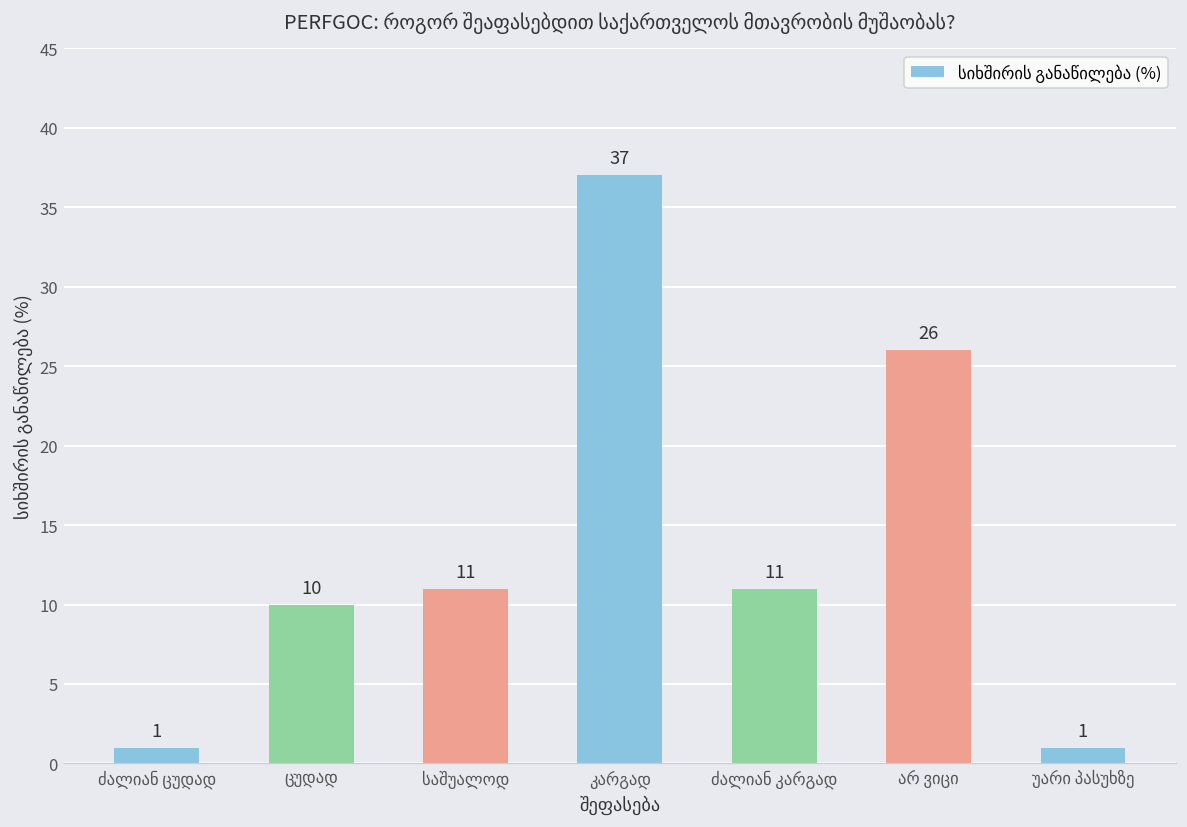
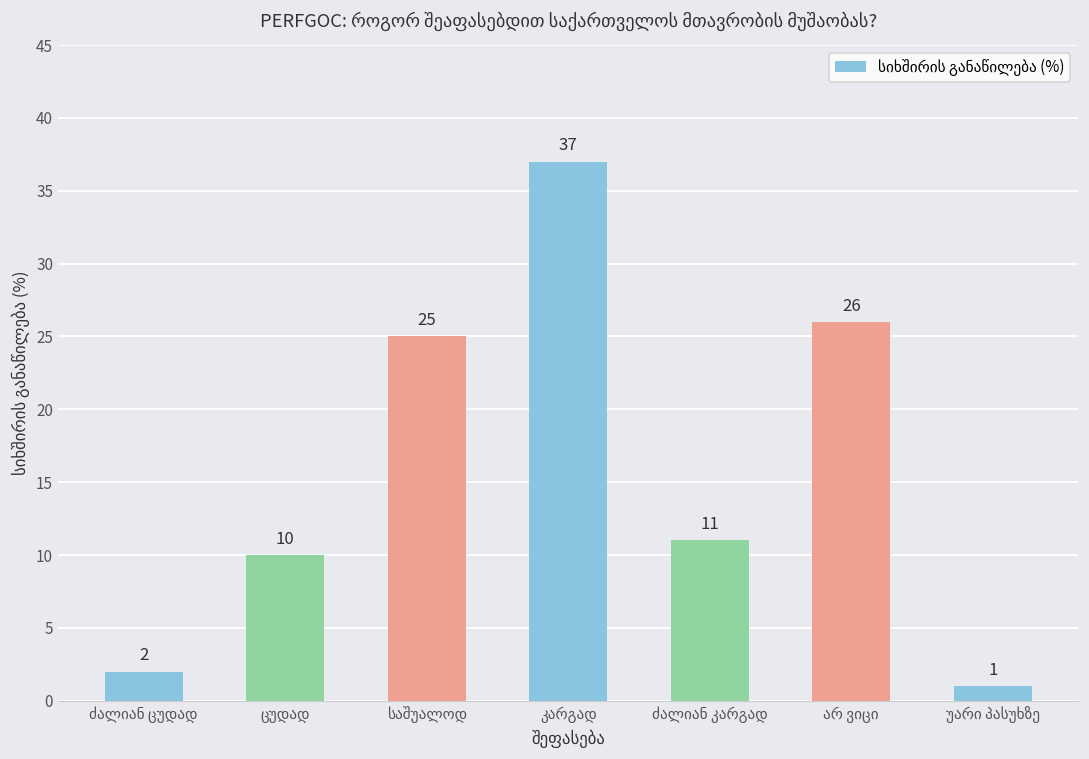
ძალიან ცუდად: 1 -> 2
საშუალოდ: 11 -> 25
